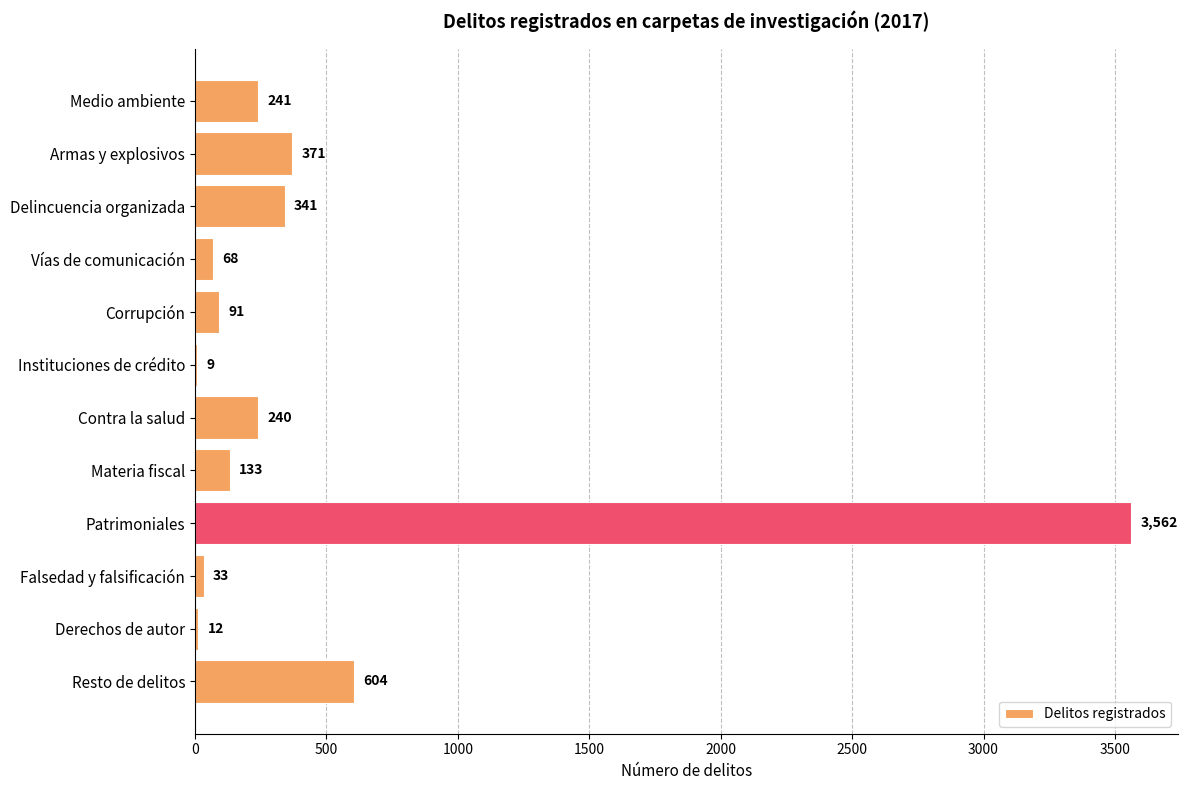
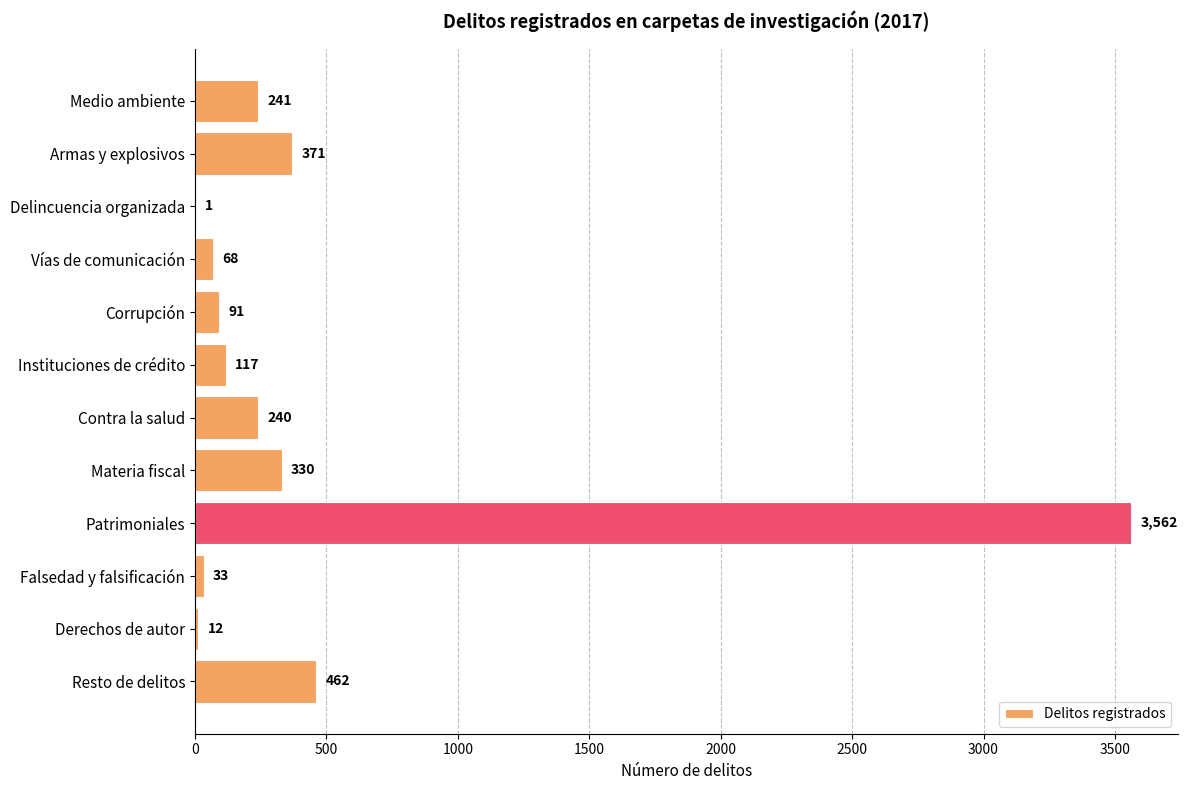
Delincuencia organizada: 341 -> 1
Instituciones de crédito: 9 -> 117
Materia fiscal: 133 -> 330
Resto de delitos: 604 -> 462
